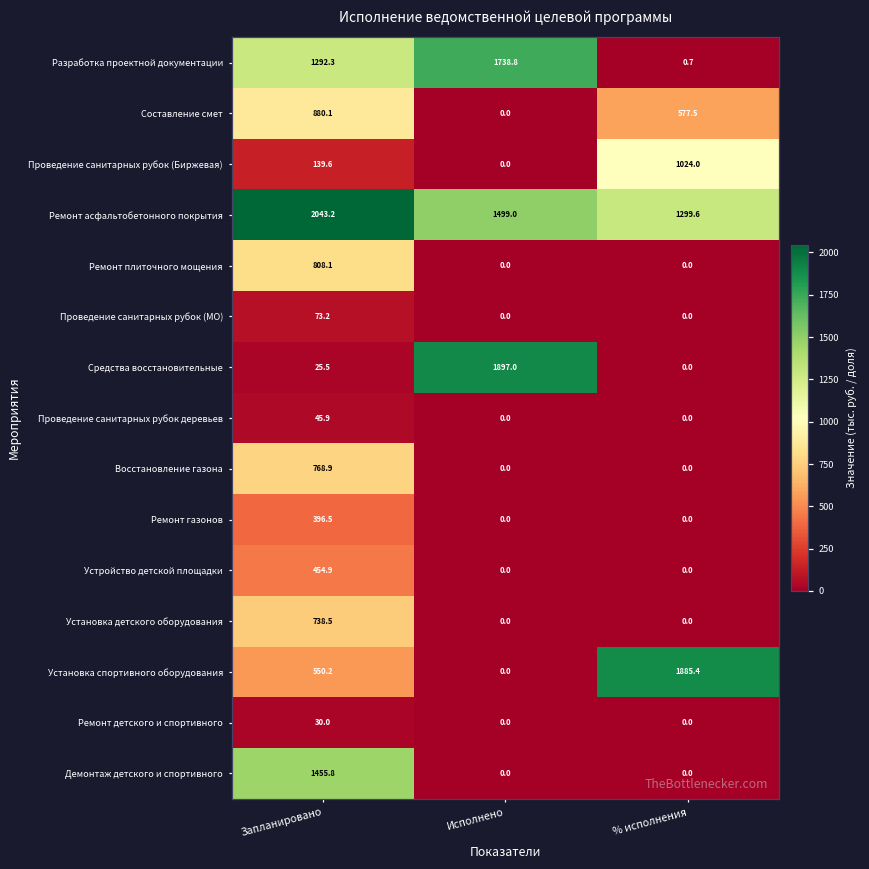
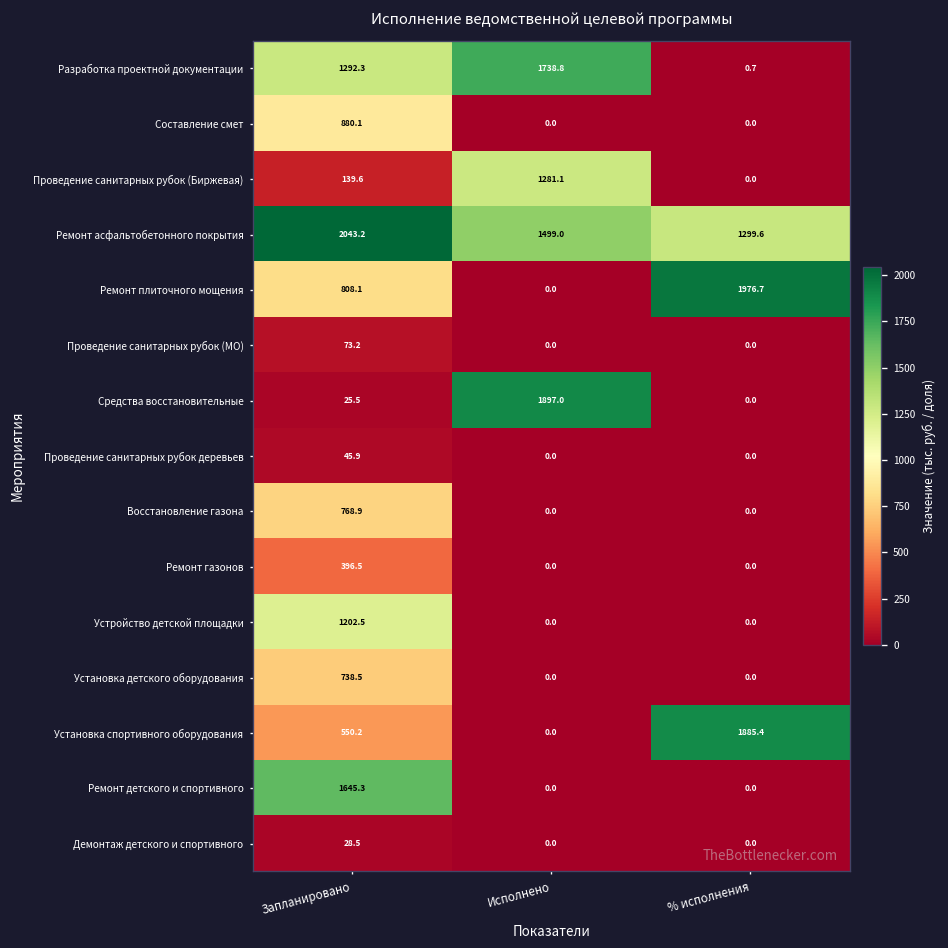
Составление смет, % исполнения: 577.5 -> 0.0
Проведение санитарных рубок (Биржевая), Исполнено: 0.0 -> 1281.1
Проведение санитарных рубок (Биржевая), % исполнения: 1024.0 -> 0.0
Ремонт плиточного мощения, % исполнения: 0.0 -> 1976.7
Устройство детской площадки, Запланировано: 454.9 -> 1202.5
Ремонт детского и спортивного, Запланировано: 30.0 -> 1645.3
Демонтаж детского и спортивного, Запланировано: 1455.8 -> 28.5
